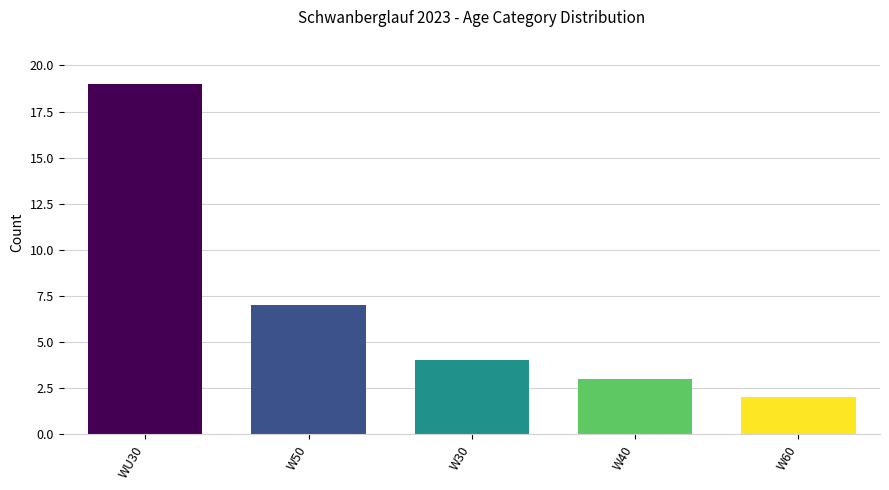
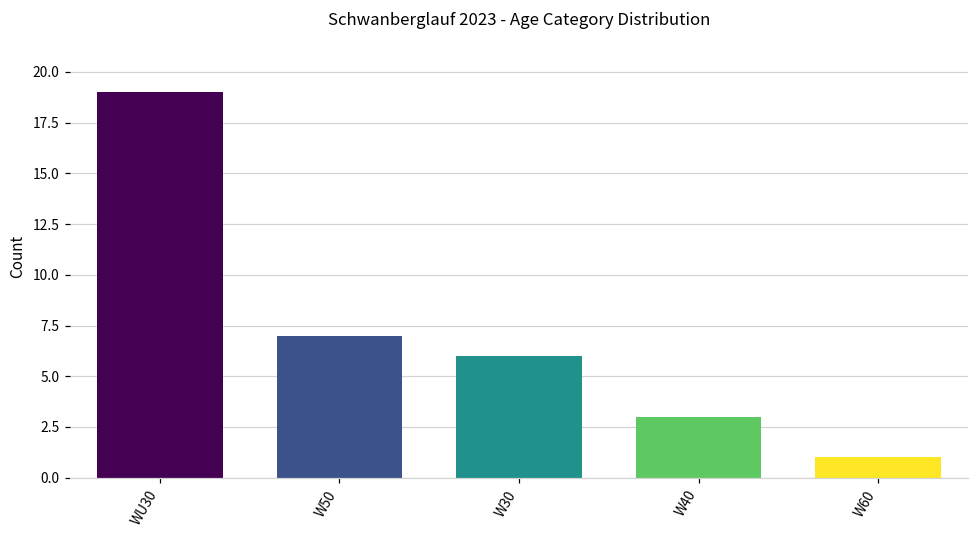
W30: 4 -> 6
W60: 2 -> 1
